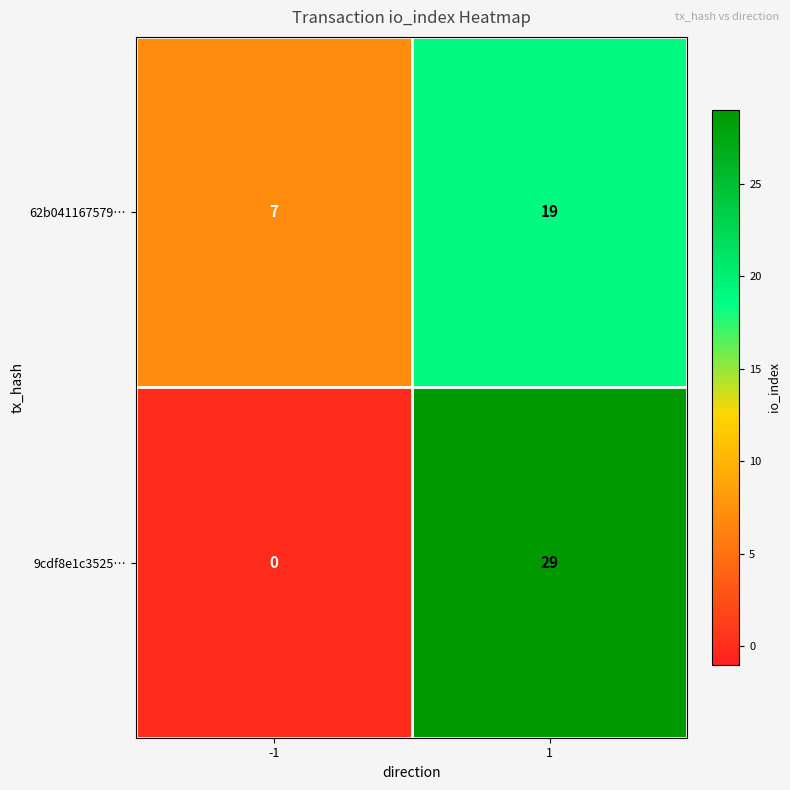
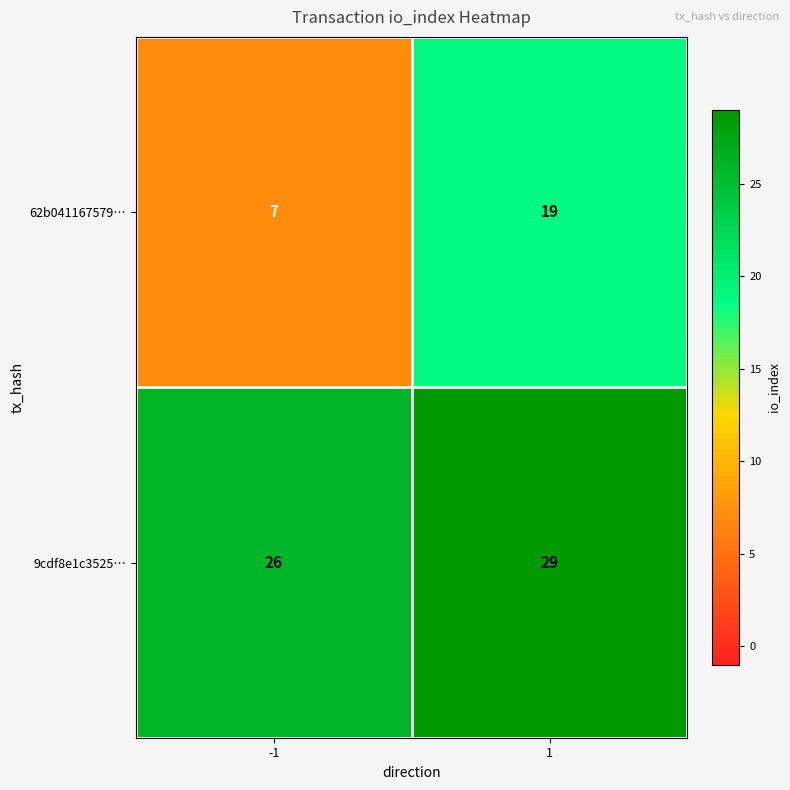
9cdf8e1c3525…, -1: 0 -> 26
